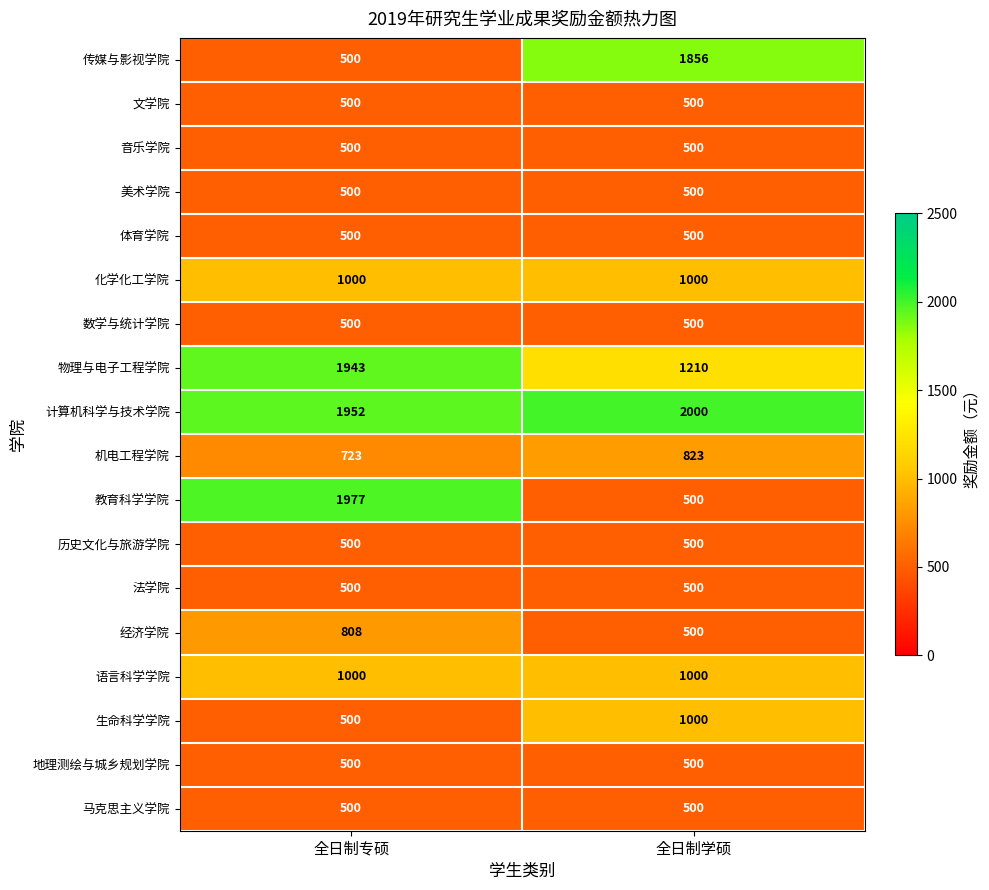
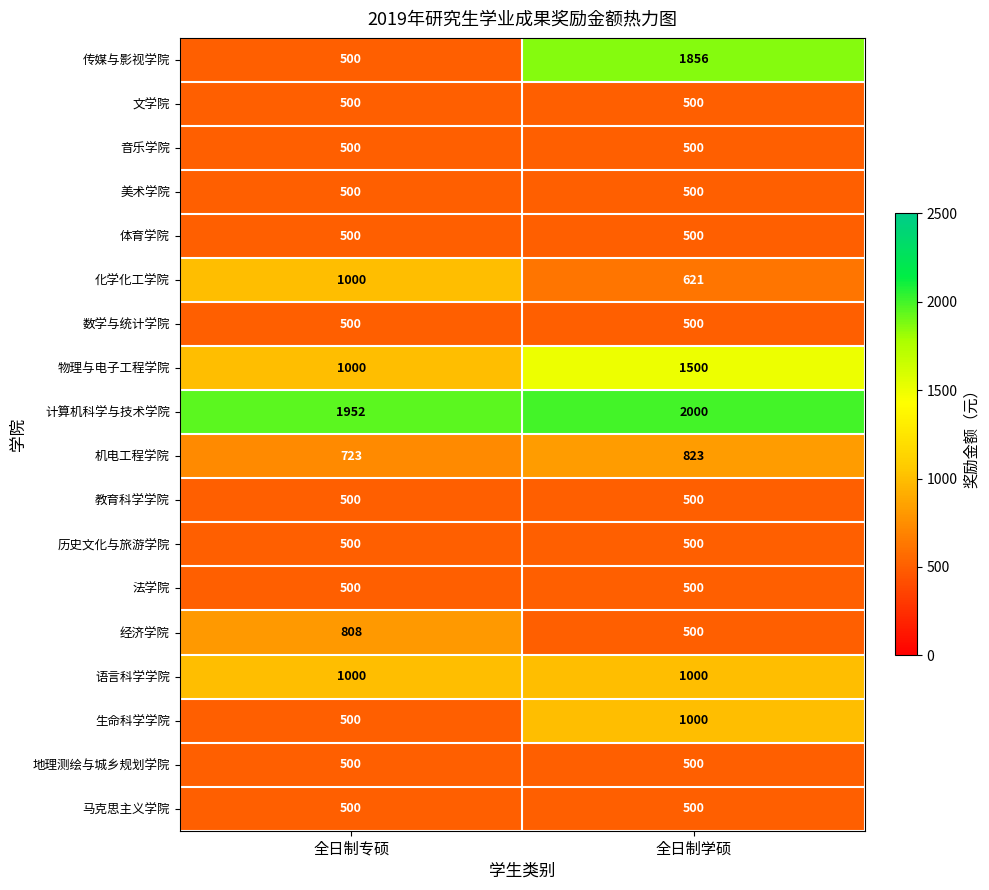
化学化工学院, 全日制学硕: 1000 -> 621
物理与电子工程学院, 全日制专硕: 1943 -> 1000
物理与电子工程学院, 全日制学硕: 1210 -> 1500
教育科学学院, 全日制专硕: 1977 -> 500
